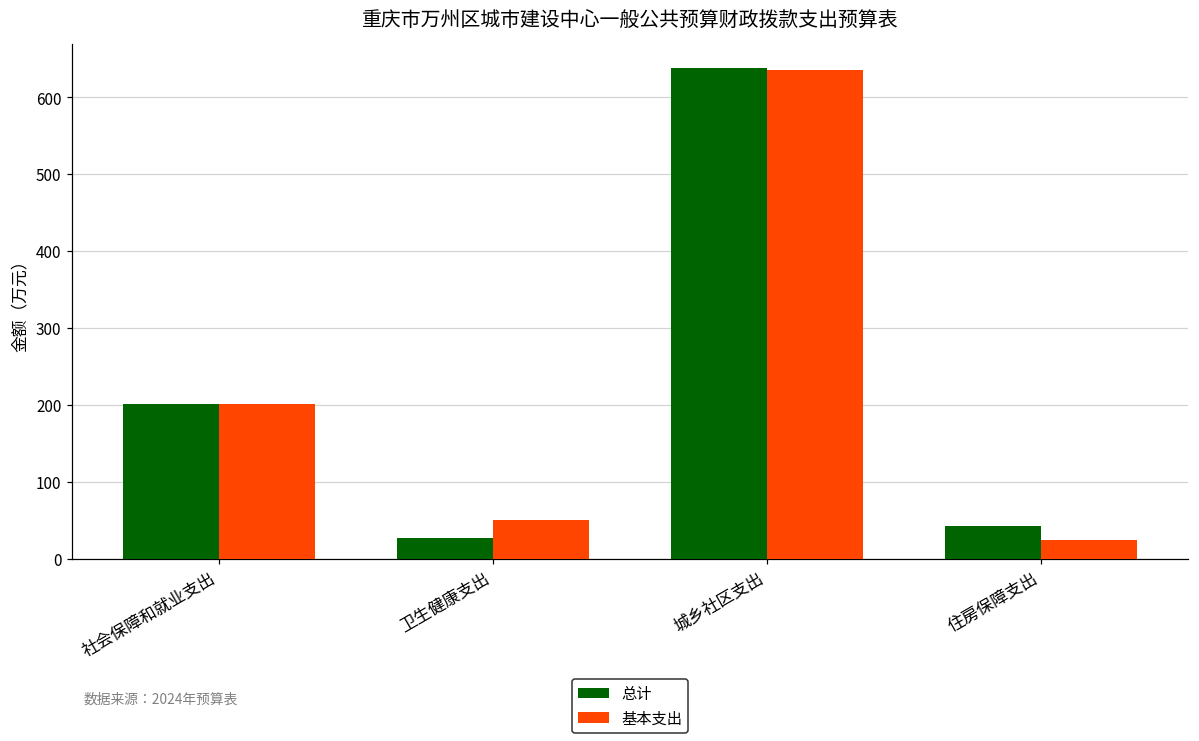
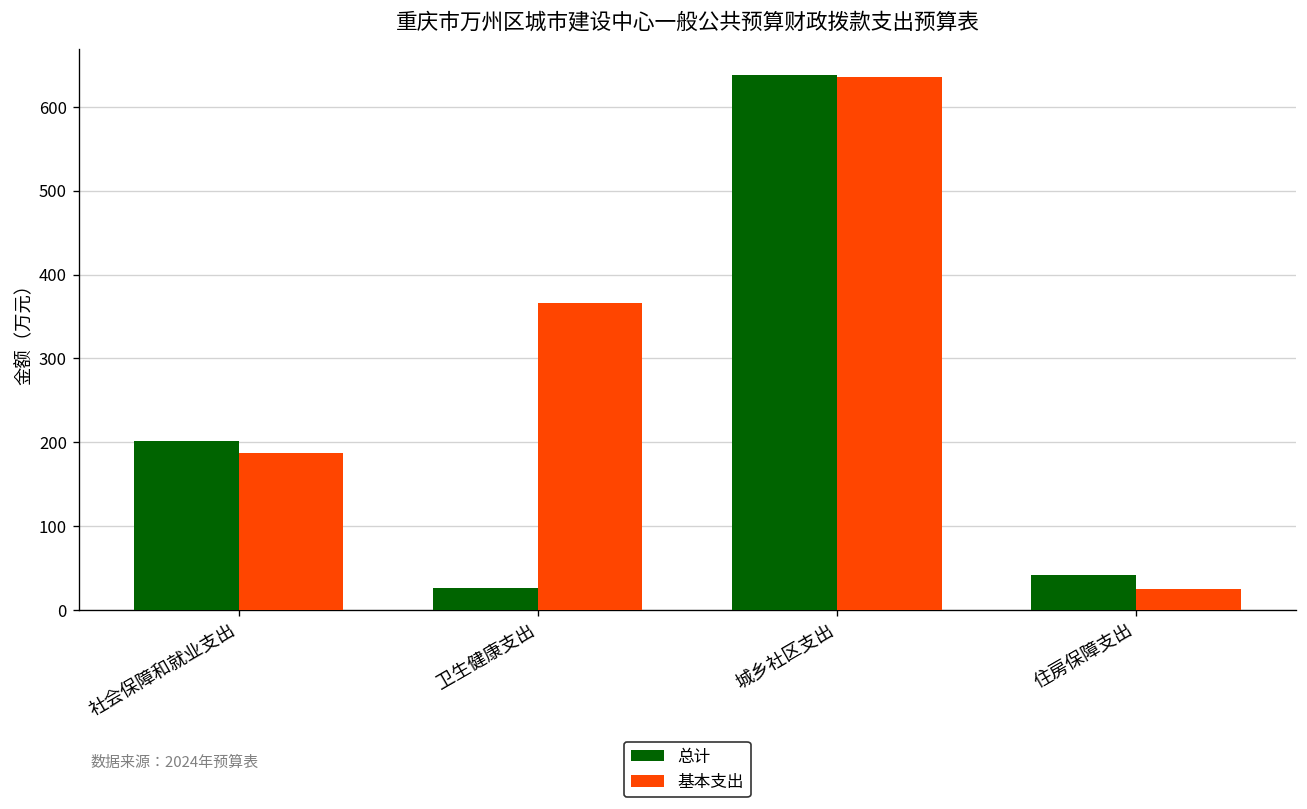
基本支出, 社会保障和就业支出: 200 -> 190
基本支出, 卫生健康支出: 50 -> 370
